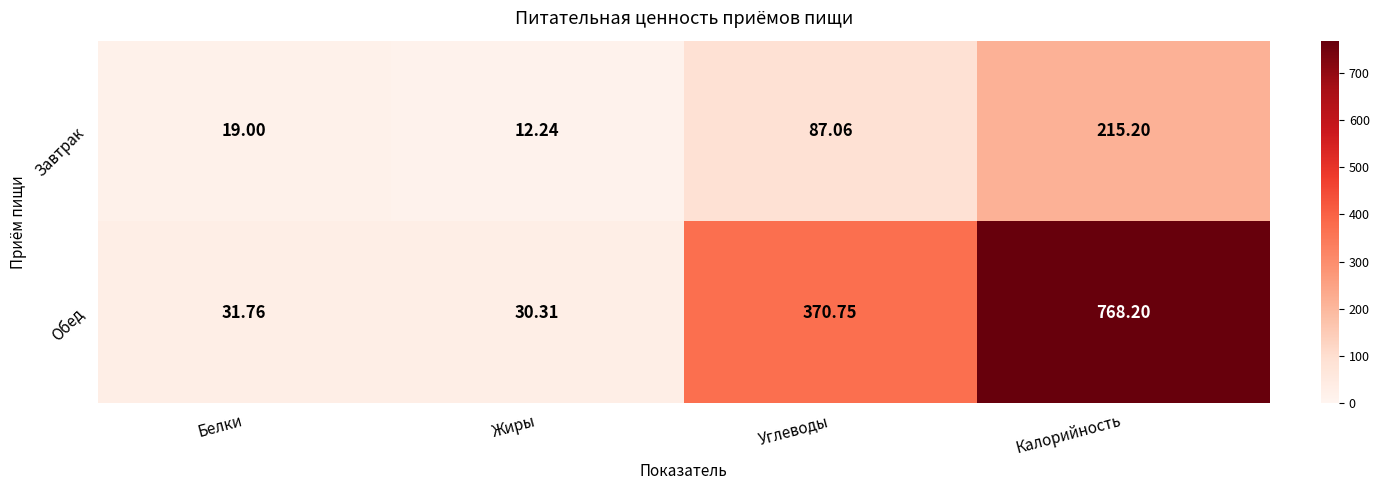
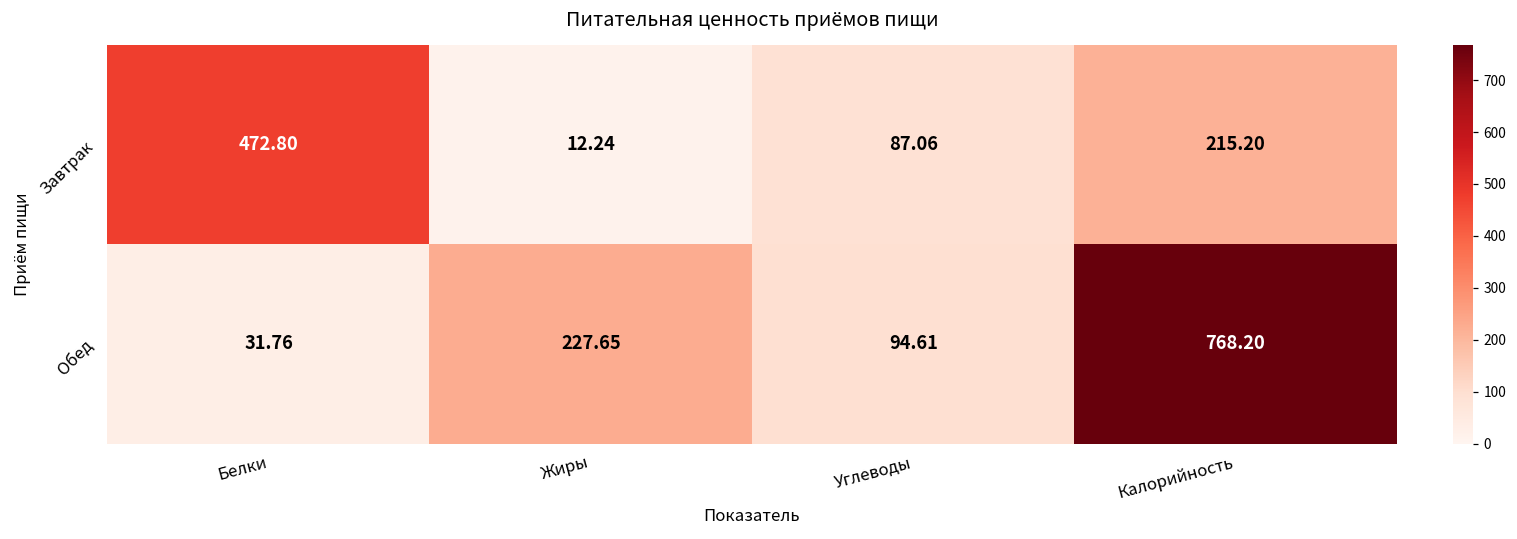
Завтрак, Белки: 19.00 -> 472.80
Обед, Жиры: 30.31 -> 227.65
Обед, Углеводы: 370.75 -> 94.61
